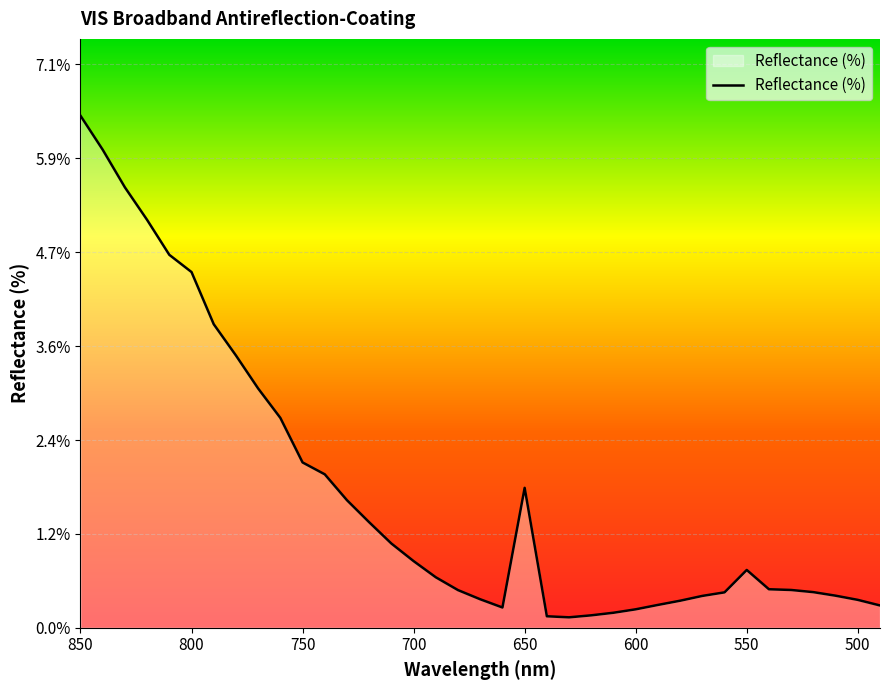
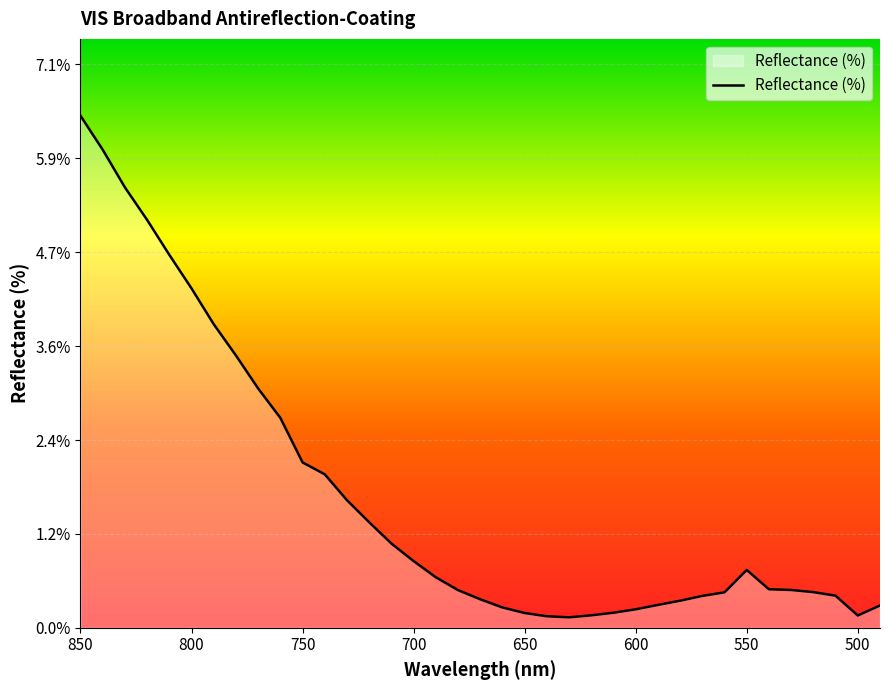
800: 4.5% -> 4.3%
650: 1.8% -> 0.2%
500: 0.4% -> 0.2%
